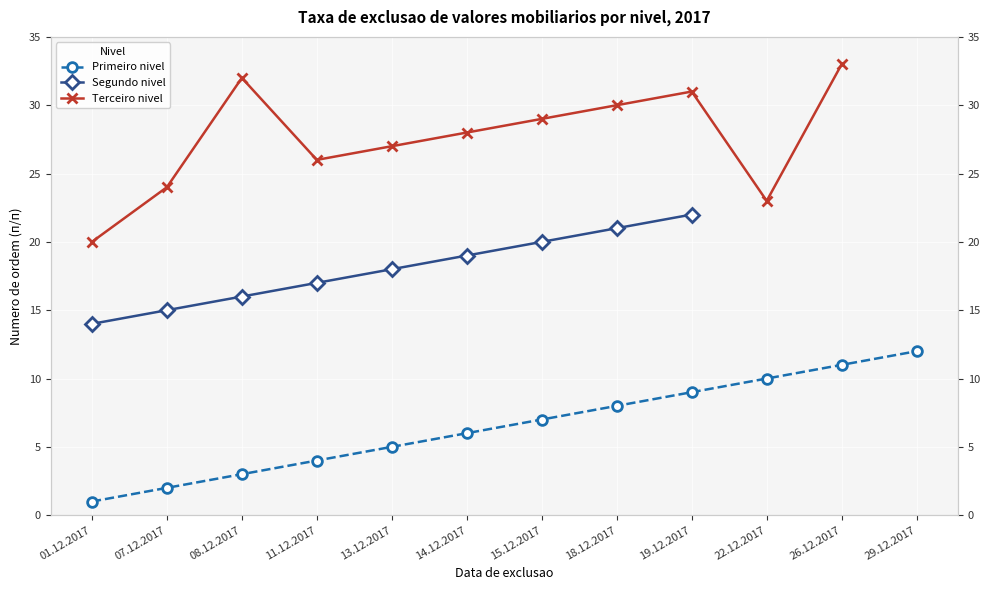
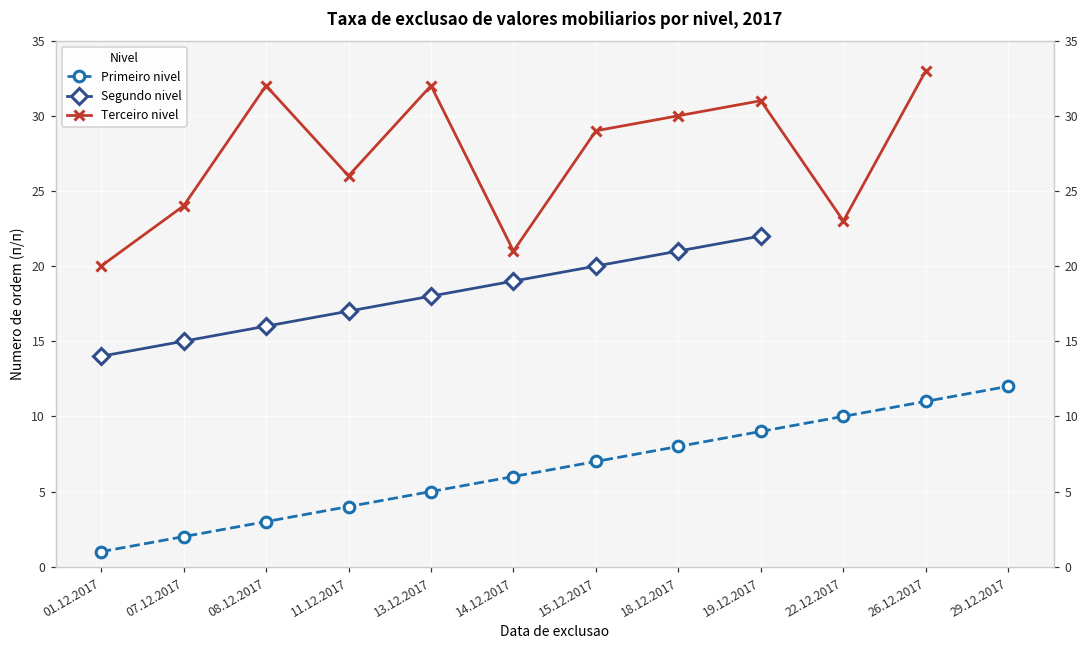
Terceiro nivel, 13.12.2017: 27 -> 32
Terceiro nivel, 14.12.2017: 28 -> 21
